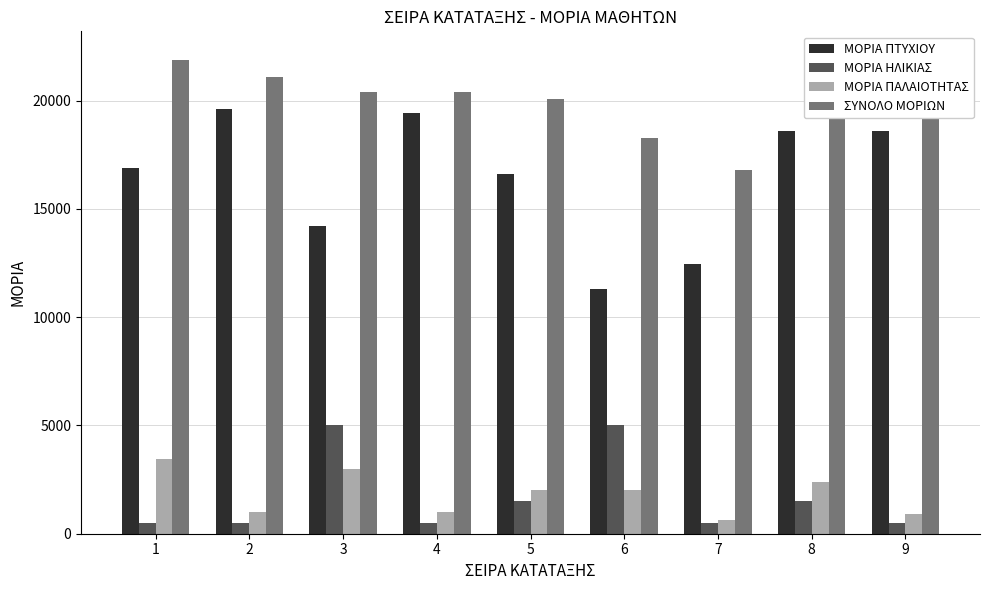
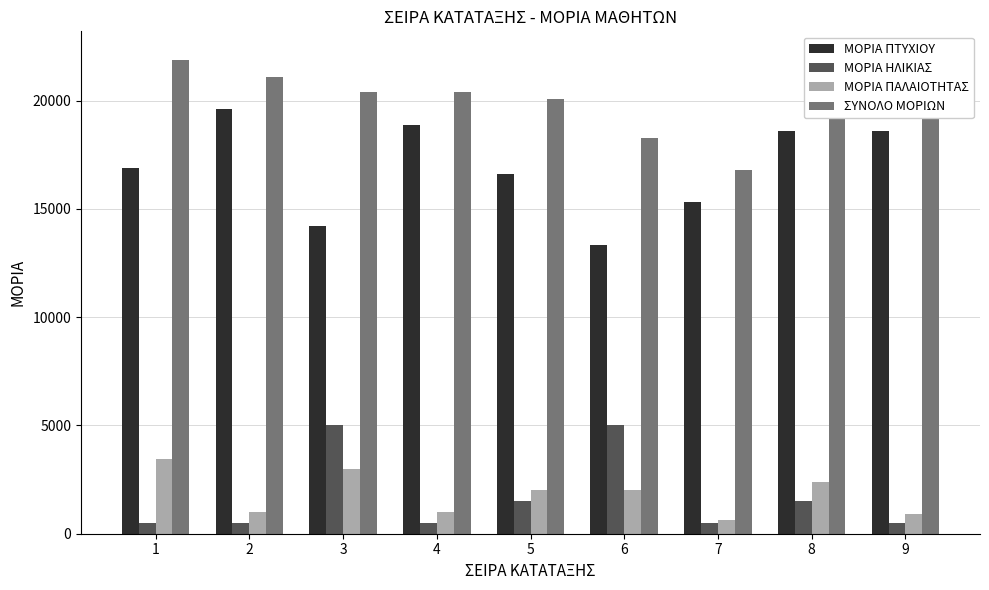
ΜΟΡΙΑ ΠΤΥΧΙΟΥ, 4: 19400 -> 18900
ΜΟΡΙΑ ΠΤΥΧΙΟΥ, 6: 11300 -> 13300
ΜΟΡΙΑ ΠΤΥΧΙΟΥ, 7: 12400 -> 15300
